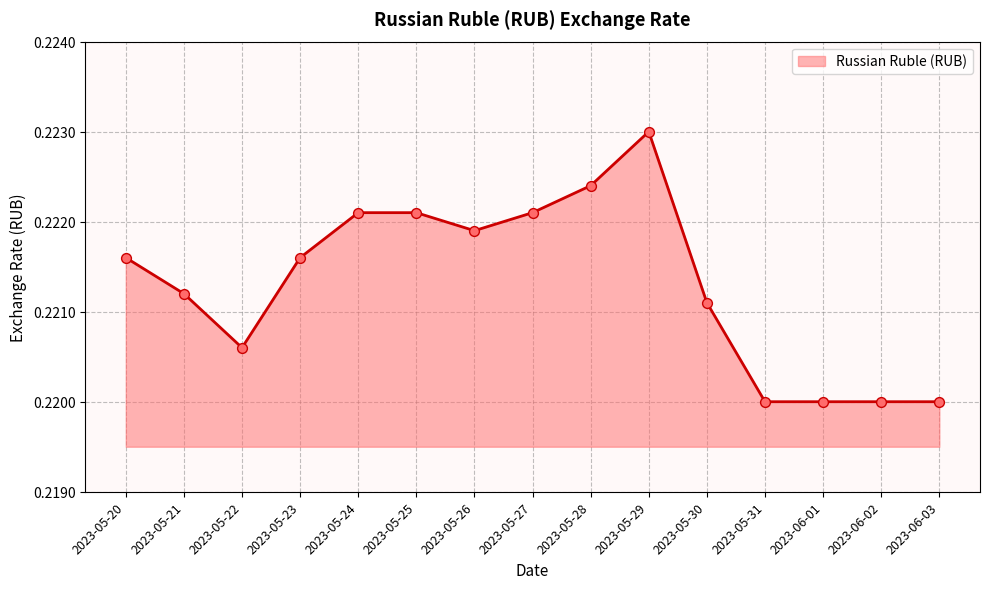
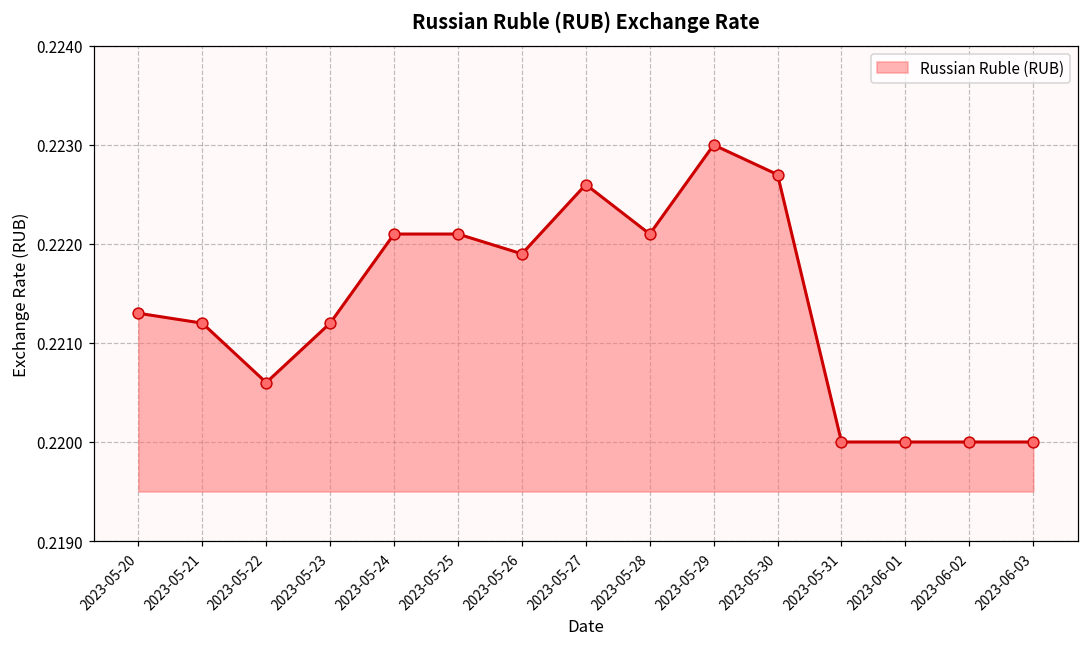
2023-05-20: 0.2216 -> 0.2213
2023-05-23: 0.2216 -> 0.2212
2023-05-27: 0.2221 -> 0.2226
2023-05-28: 0.2224 -> 0.2221
2023-05-30: 0.2211 -> 0.2227
